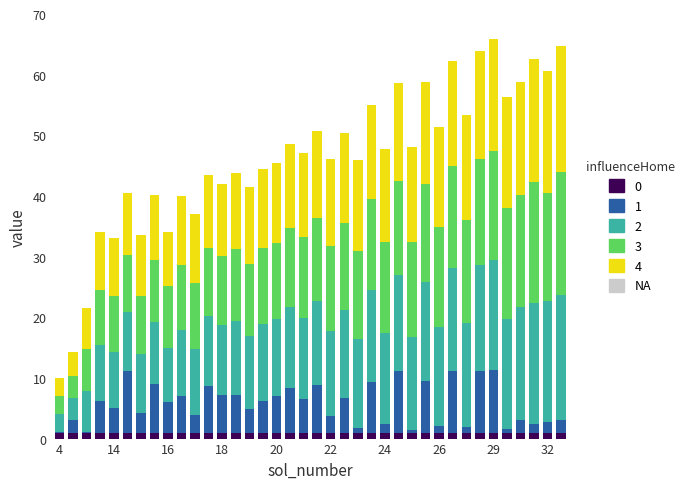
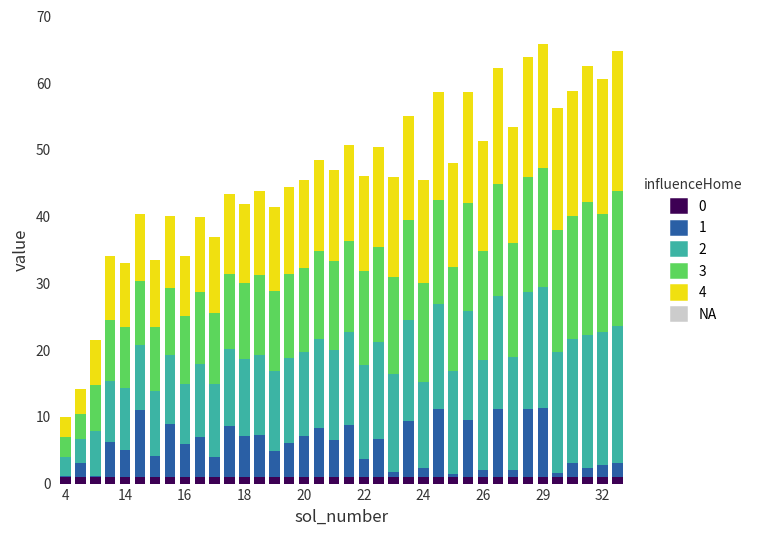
2, 24: 15 -> 13
